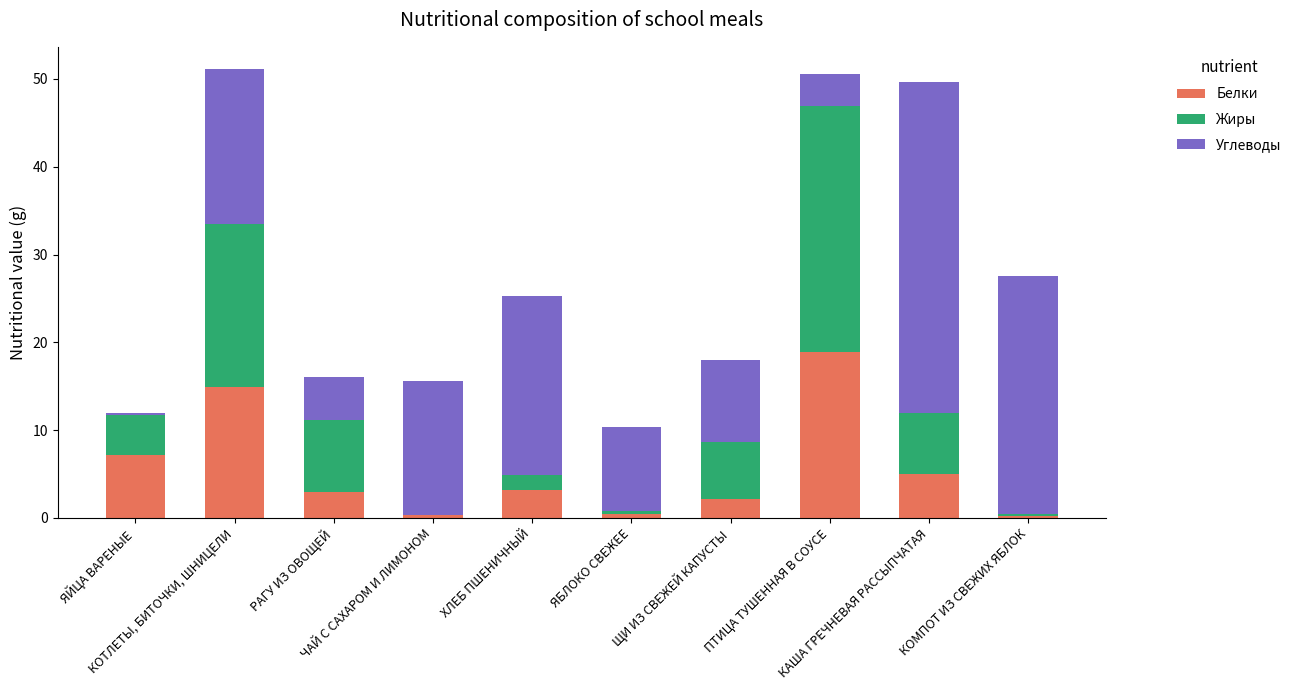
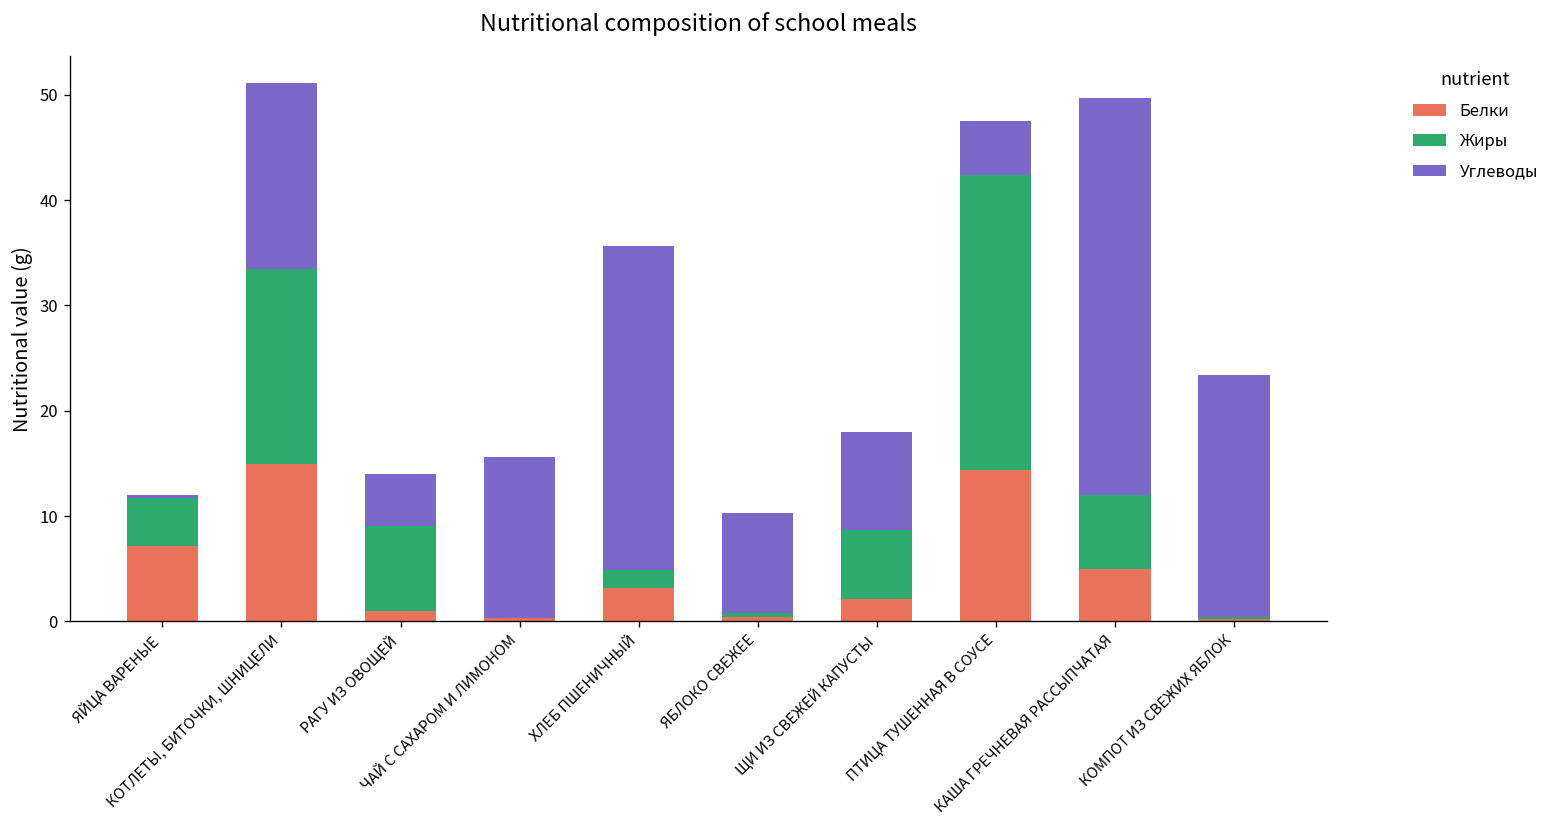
Белки, РАГУ ИЗ ОВОЩЕЙ: 3 -> 1
Углеводы, ХЛЕБ ПШЕНИЧНЫЙ: 20 -> 31
Белки, ПТИЦА ТУШЕННАЯ В СОУСЕ: 19 -> 14
Углеводы, ПТИЦА ТУШЕННАЯ В СОУСЕ: 4 -> 5
Углеводы, КОМПОТ ИЗ СВЕЖИХ ЯБЛОК: 27 -> 23
